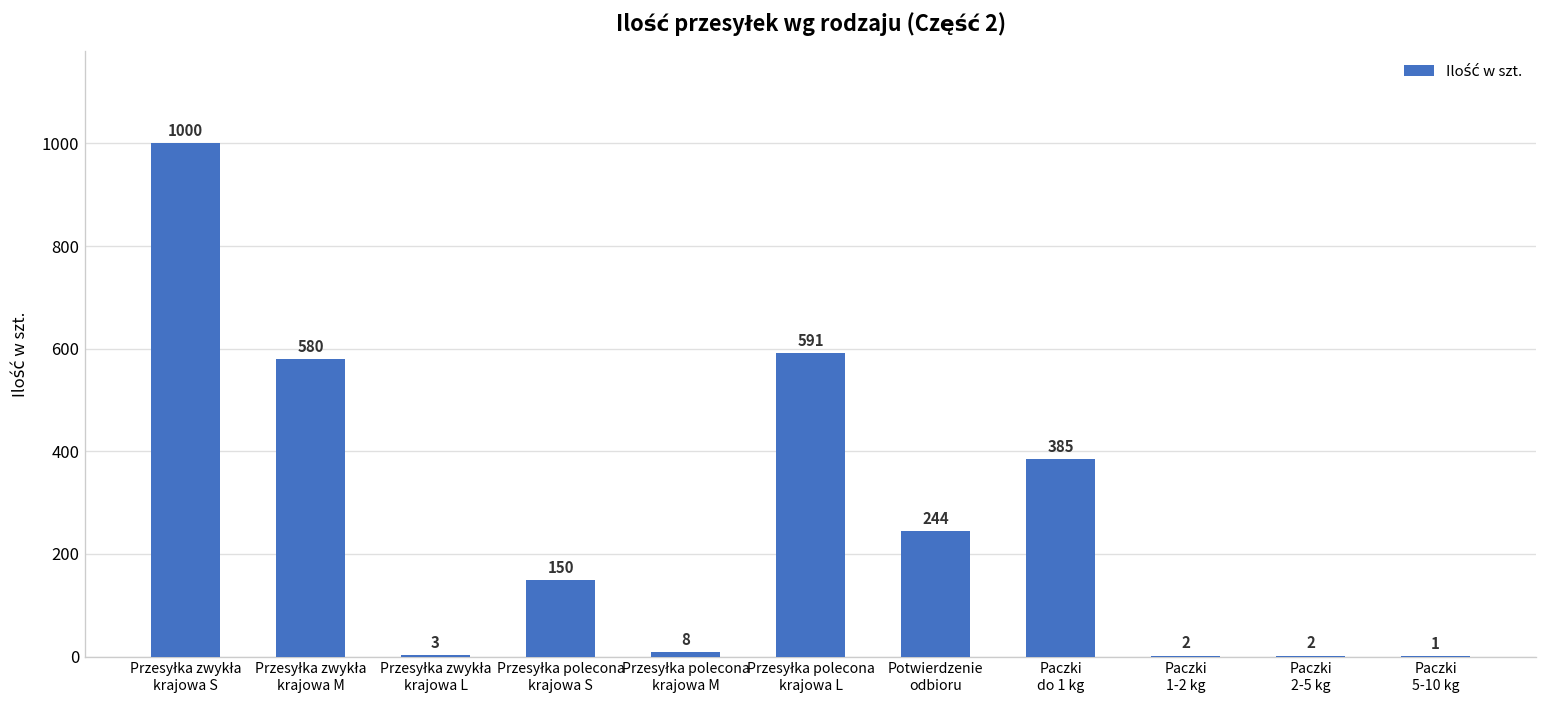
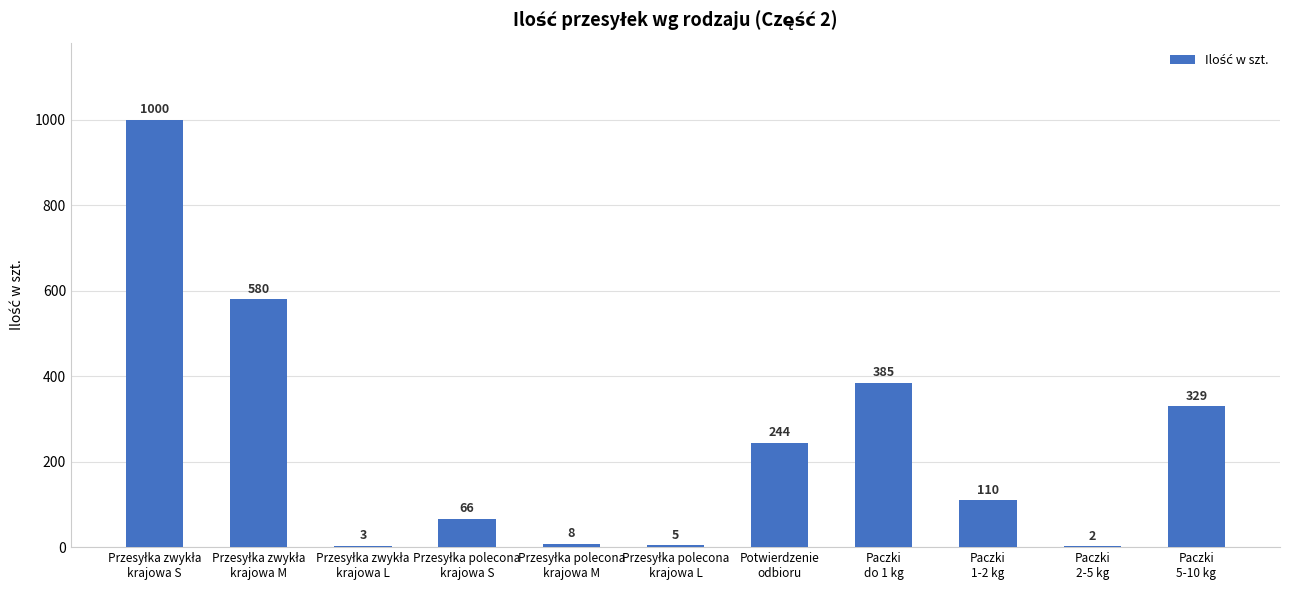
Przesyłka polecona krajowa S: 150 -> 66
Przesyłka polecona krajowa L: 591 -> 5
Paczki 1-2 kg: 2 -> 110
Paczki 5-10 kg: 1 -> 329
